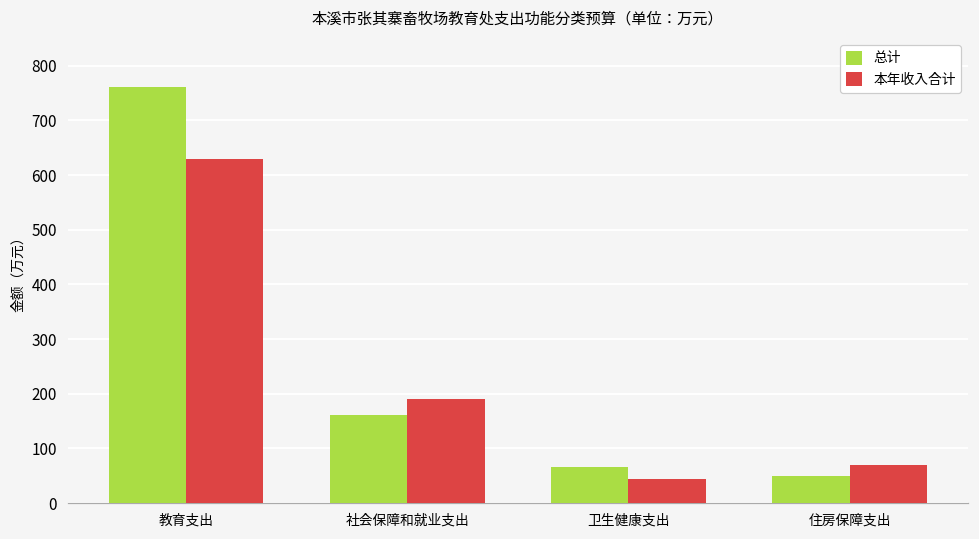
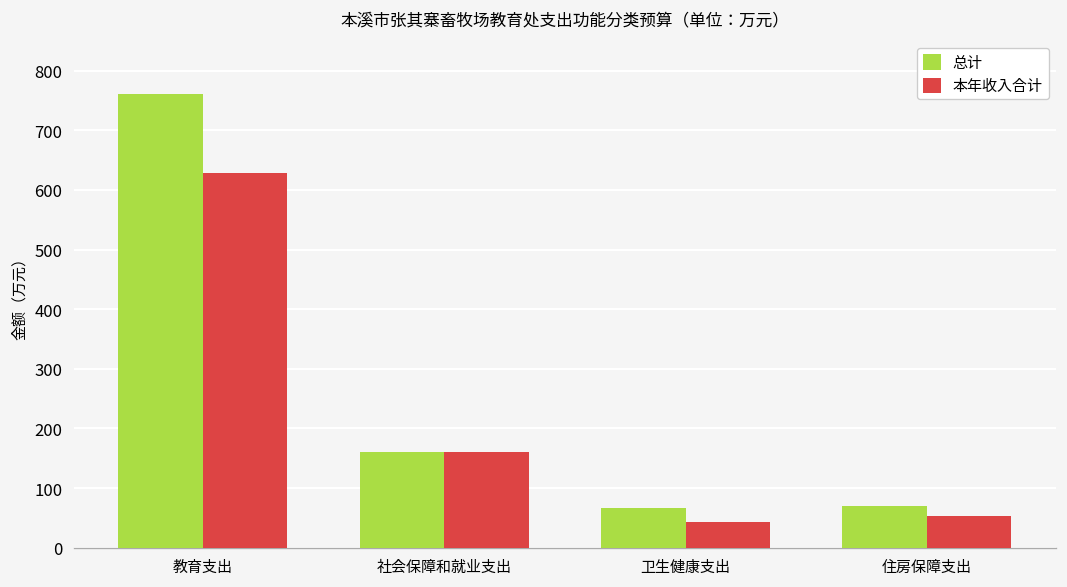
本年收入合计, 社会保障和就业支出: 190 -> 160
总计, 住房保障支出: 50 -> 70
本年收入合计, 住房保障支出: 70 -> 50
